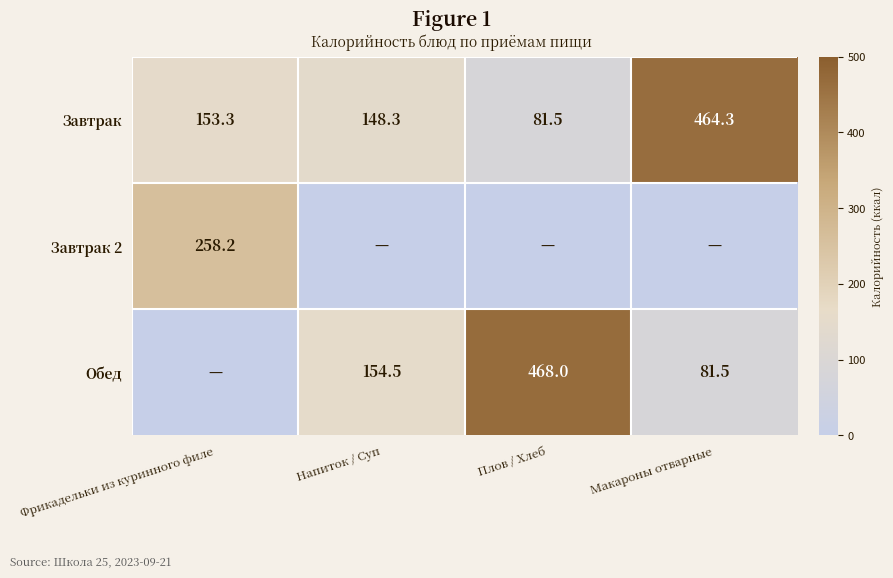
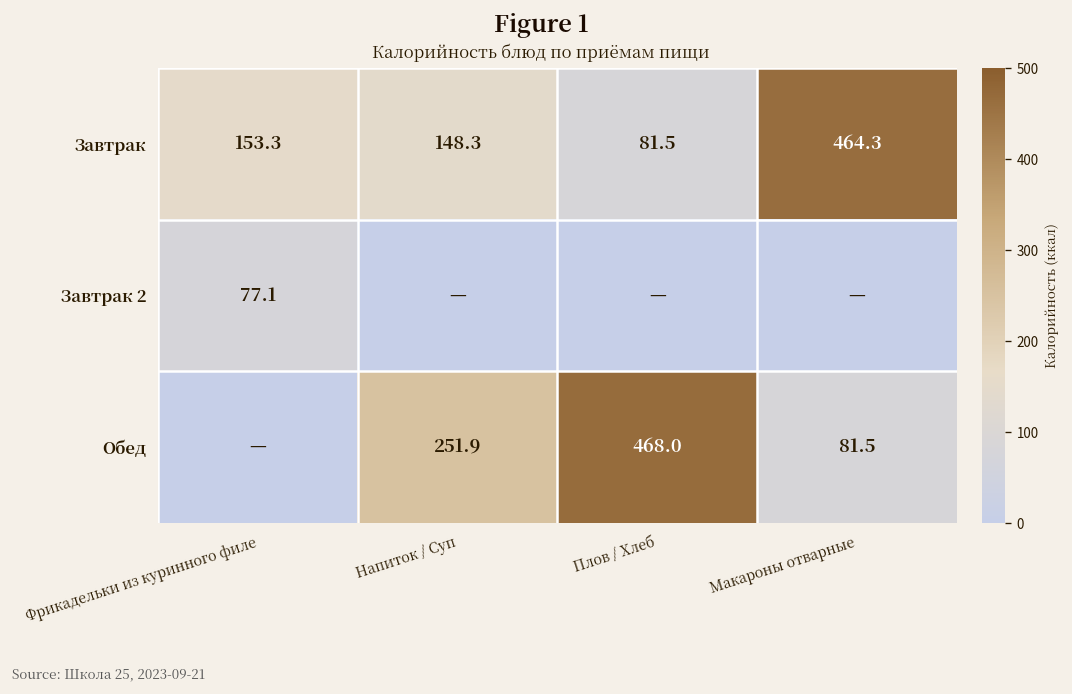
Завтрак 2, Фрикадельки из куринного филе: 258.2 -> 77.1
Обед, Напиток / Суп: 154.5 -> 251.9
